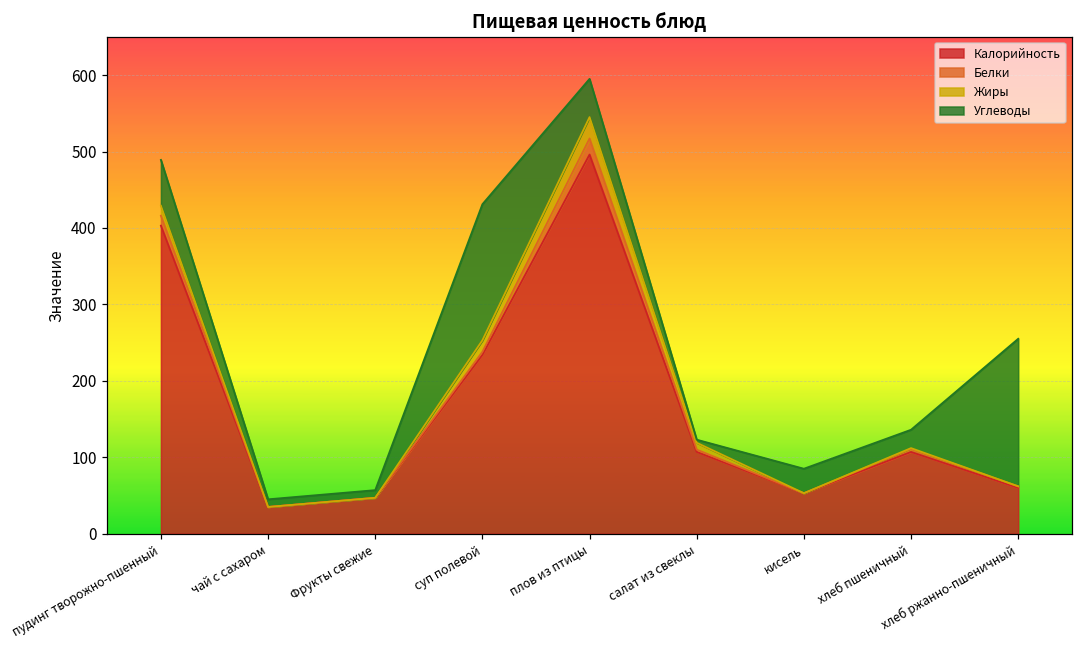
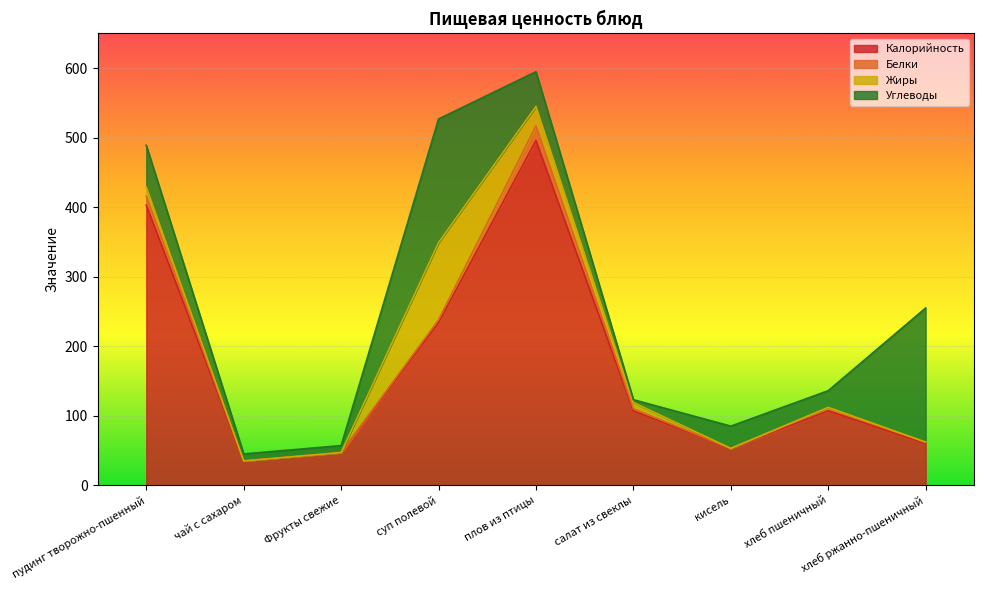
Жиры, суп полевой: 20 -> 110
